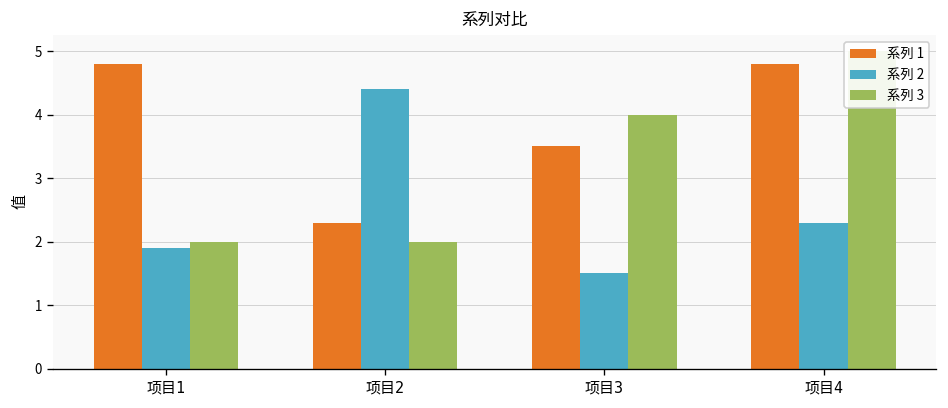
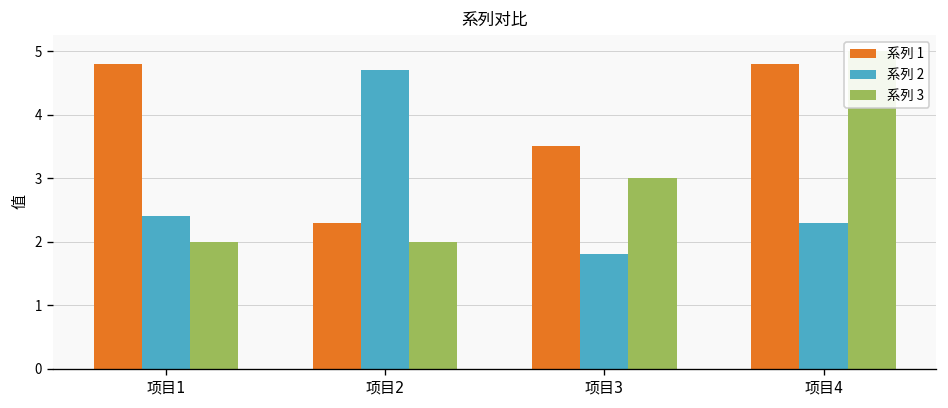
系列 2, 项目1: 1.9 -> 2.4
系列 2, 项目2: 4.4 -> 4.7
系列 2, 项目3: 1.5 -> 1.8
系列 3, 项目3: 4 -> 3
